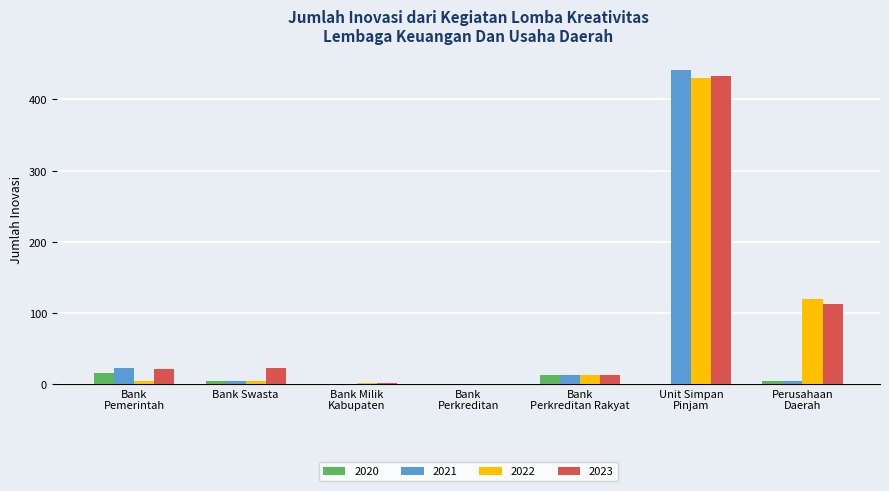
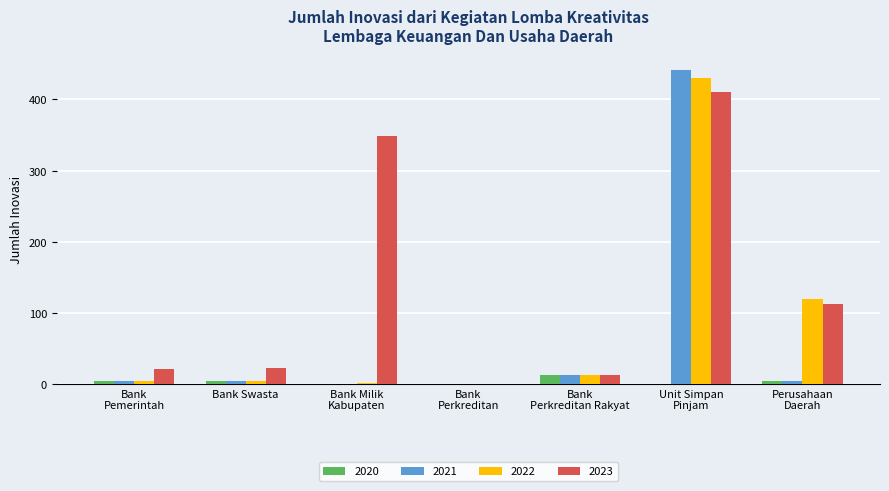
2020, Bank Pemerintah: 20 -> 0
2021, Bank Pemerintah: 20 -> 0
2023, Bank Milik Kabupaten: 0 -> 350
2023, Unit Simpan Pinjam: 430 -> 410
